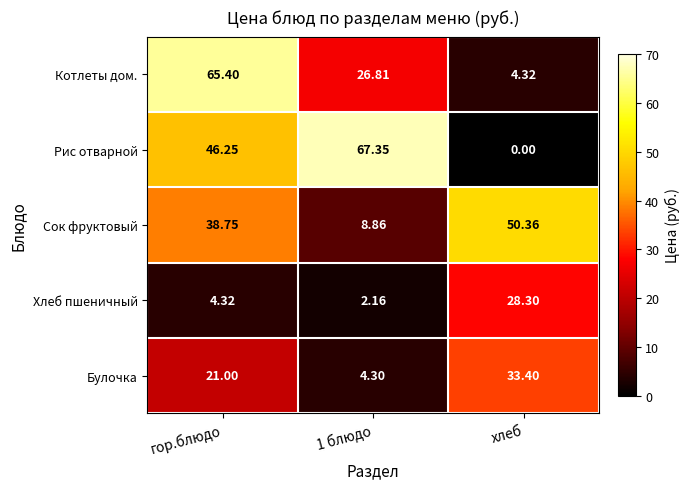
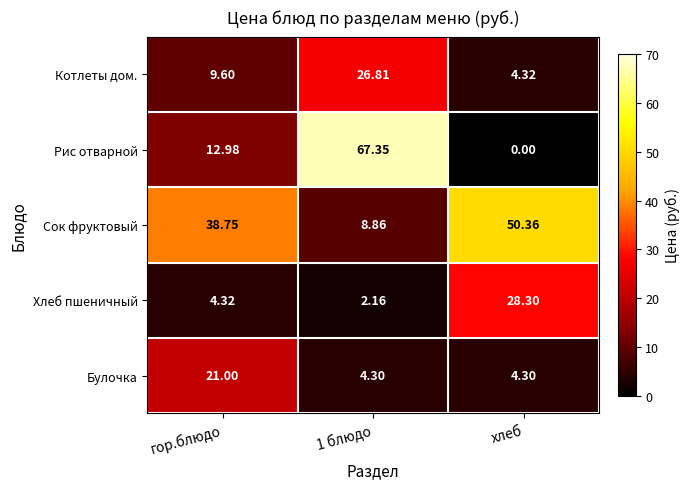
Котлеты дом., гор.блюдо: 65.40 -> 9.60
Рис отварной, гор.блюдо: 46.25 -> 12.98
Булочка, хлеб: 33.40 -> 4.30
